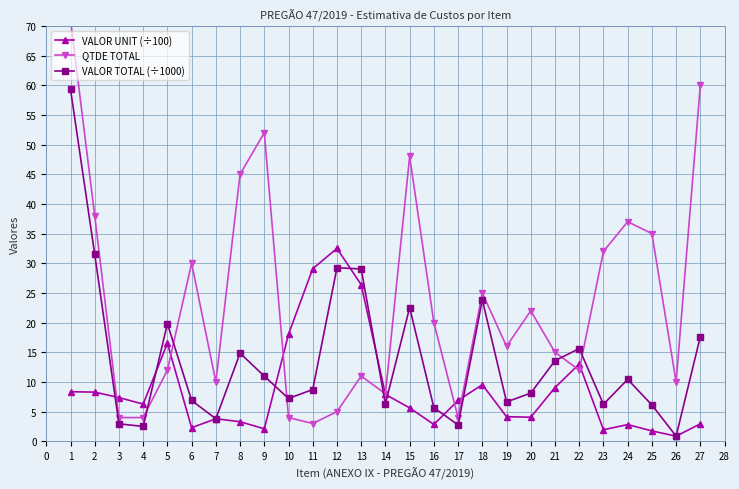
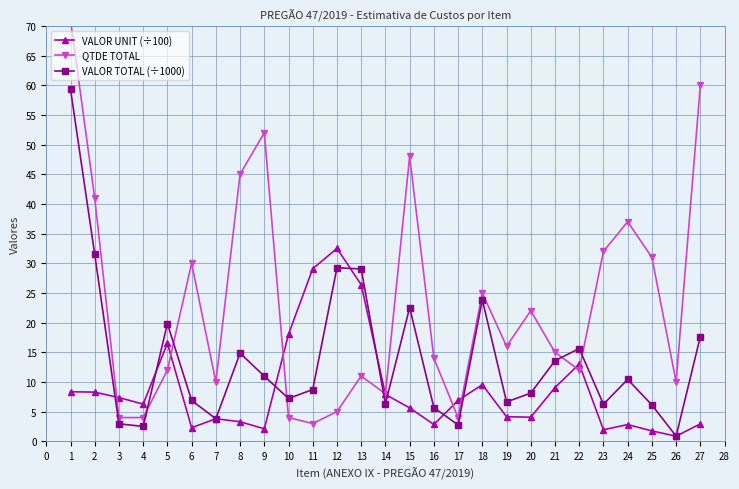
QTDE TOTAL, 2: 38 -> 41
QTDE TOTAL, 16: 20 -> 14
QTDE TOTAL, 25: 35 -> 31
